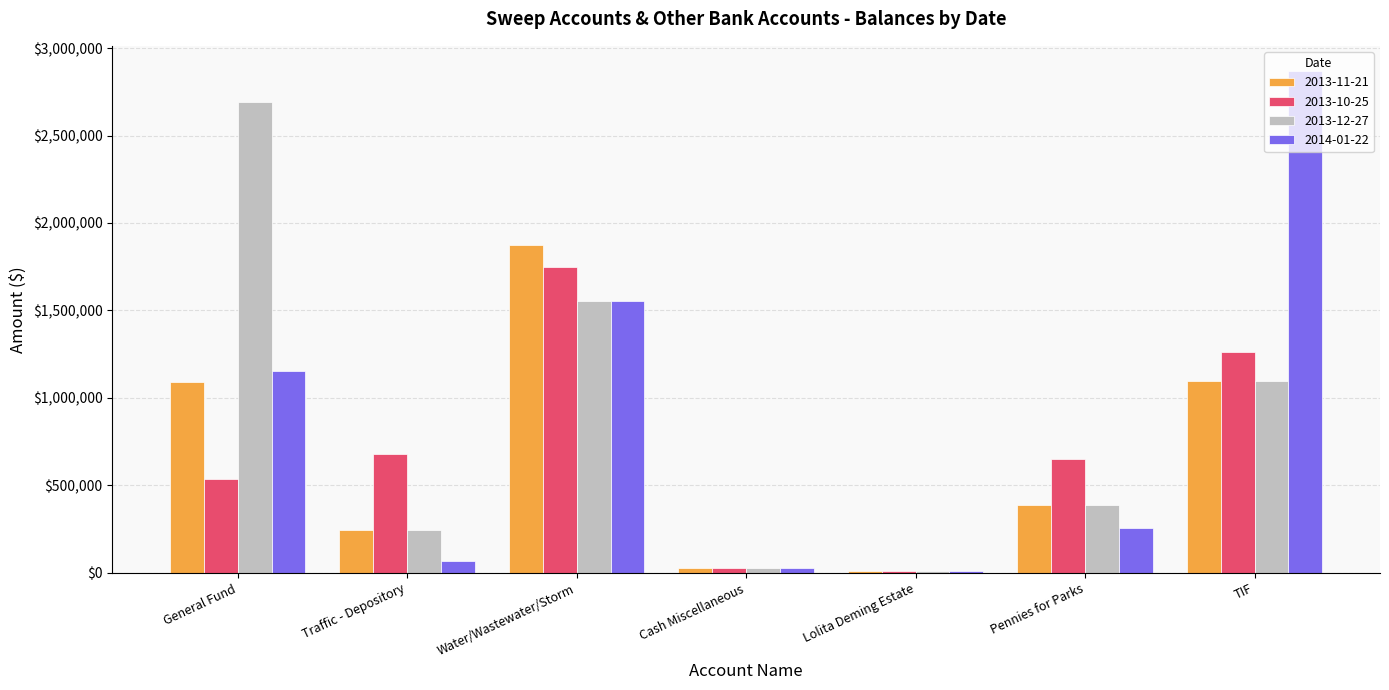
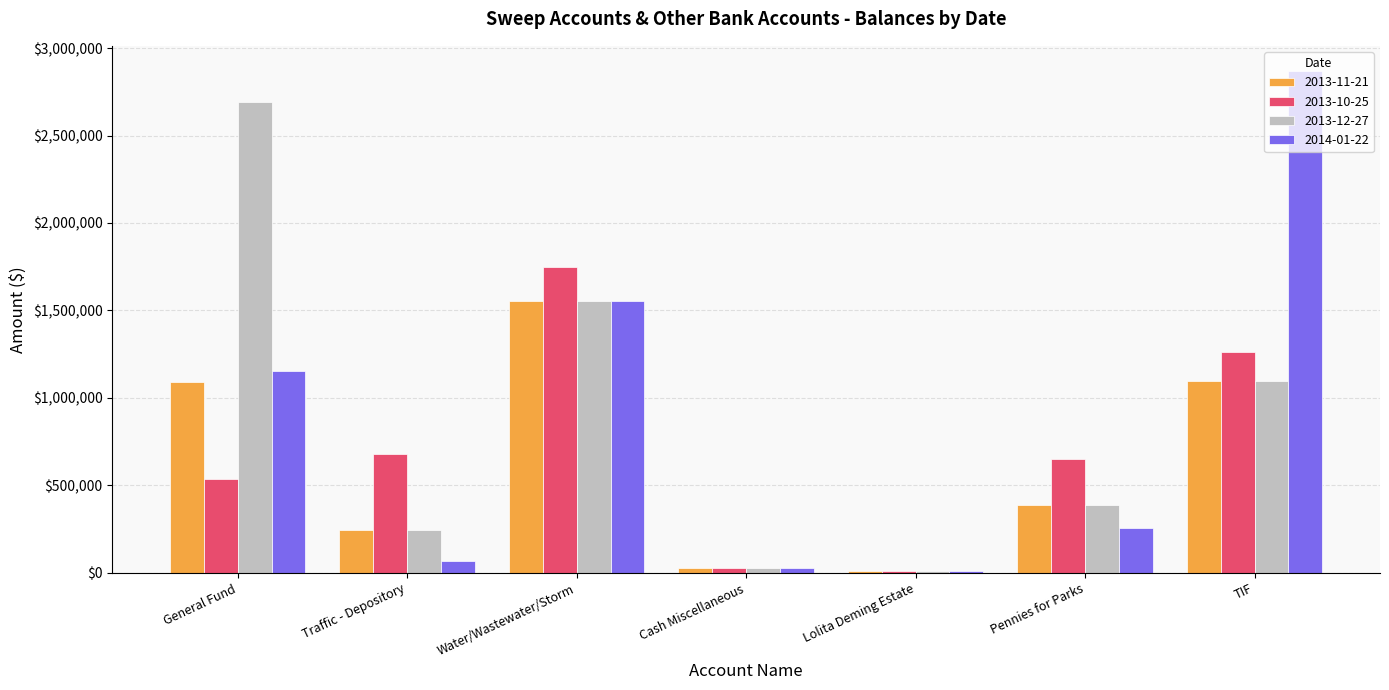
2013-11-21, Water/Wastewater/Storm: $1,870,000 -> $1,560,000
